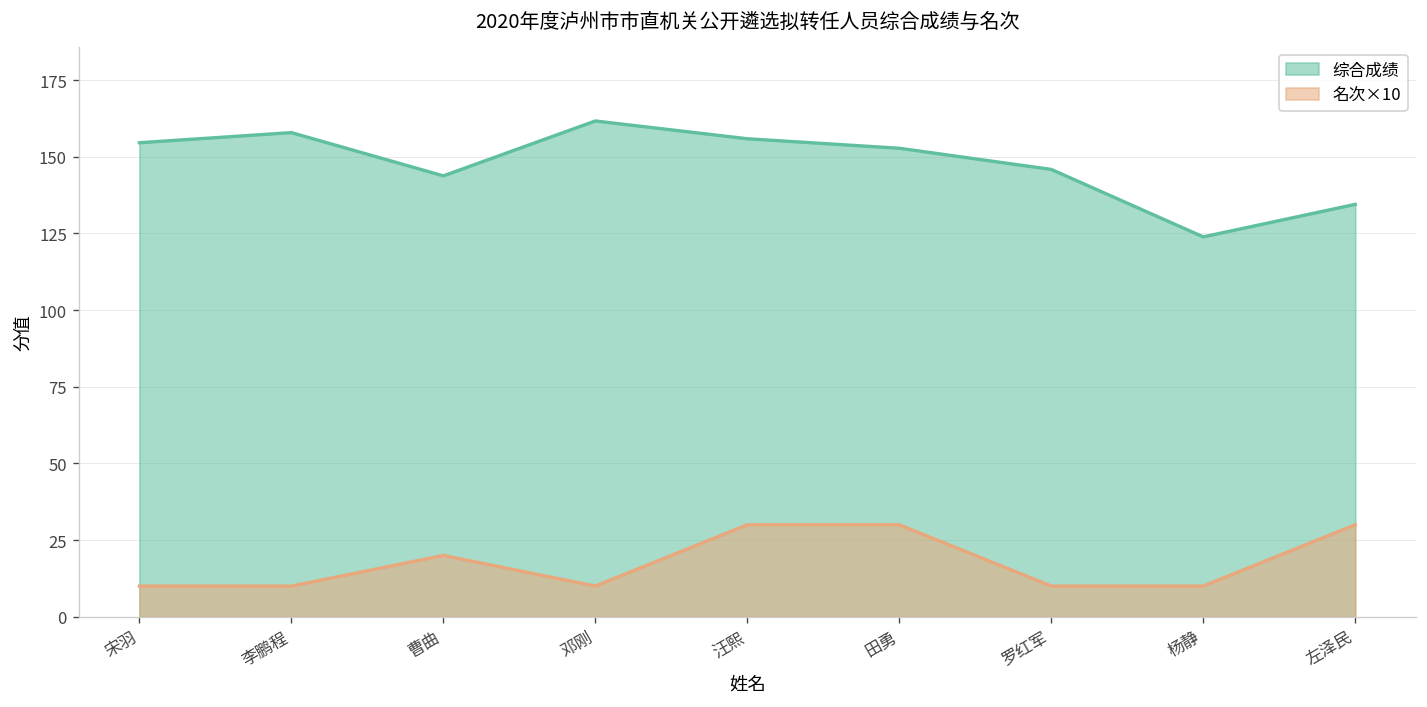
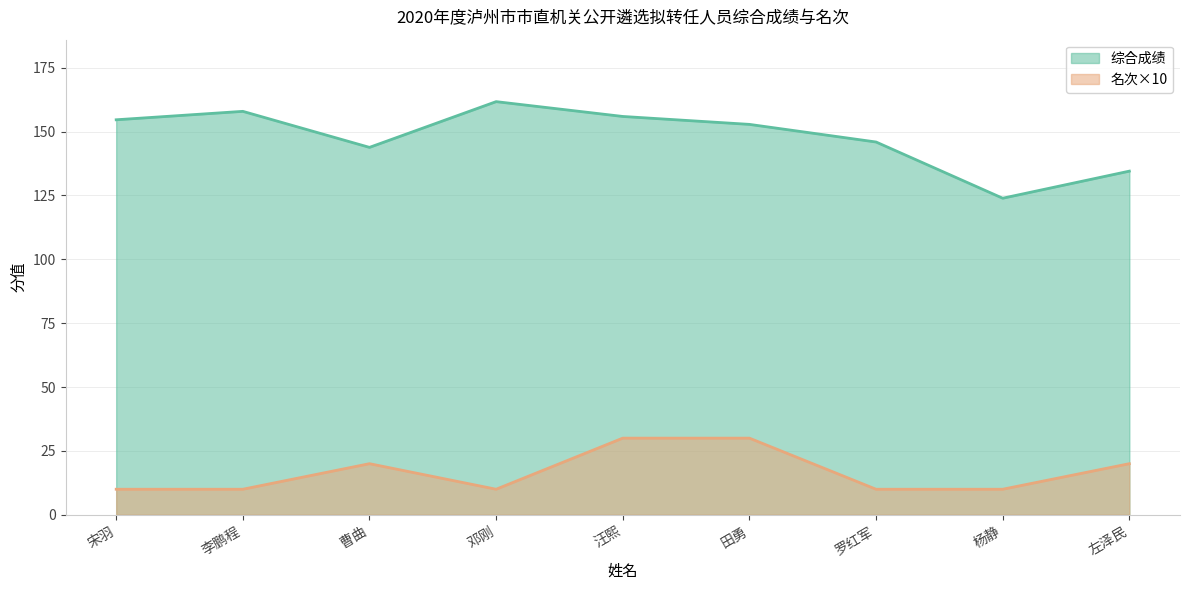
名次×10, 左泽民: 30 -> 20
